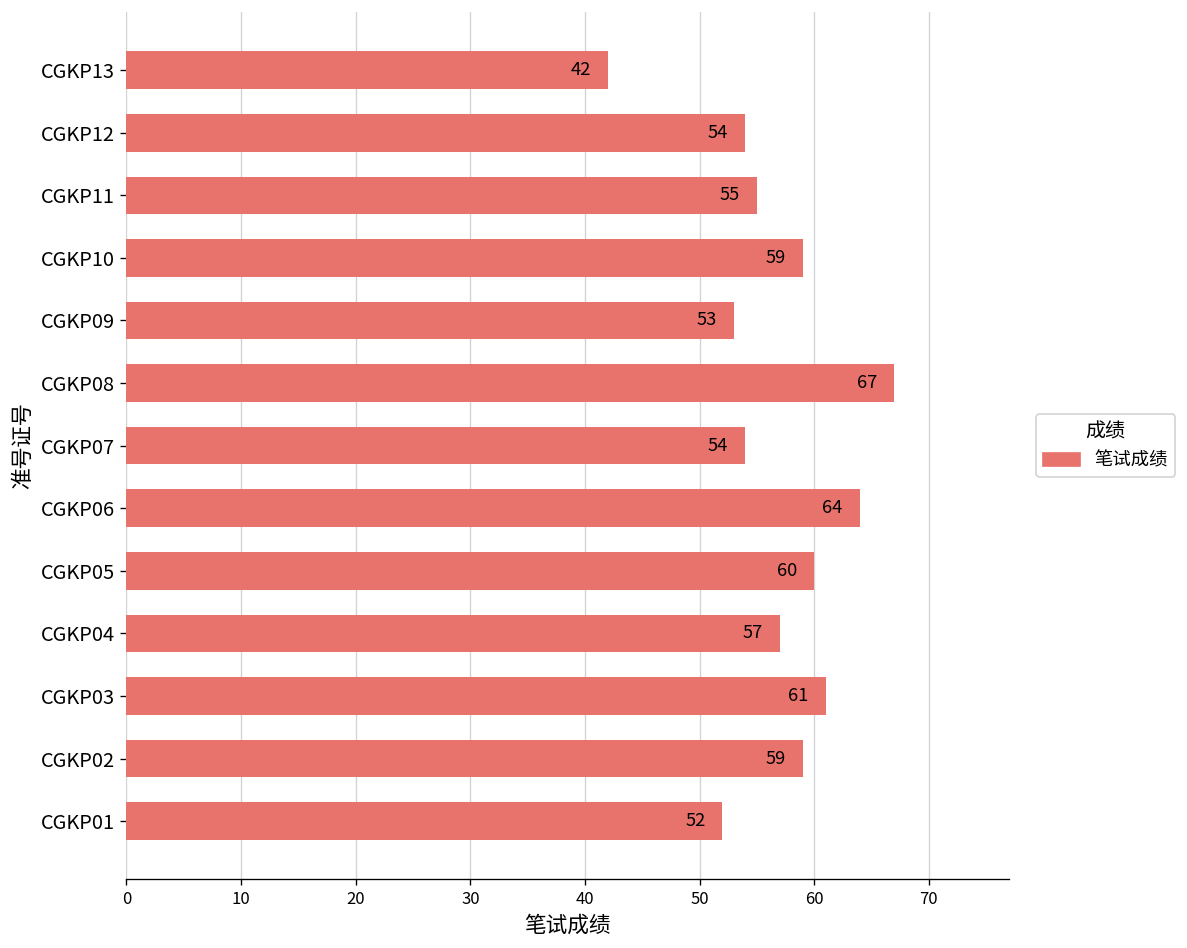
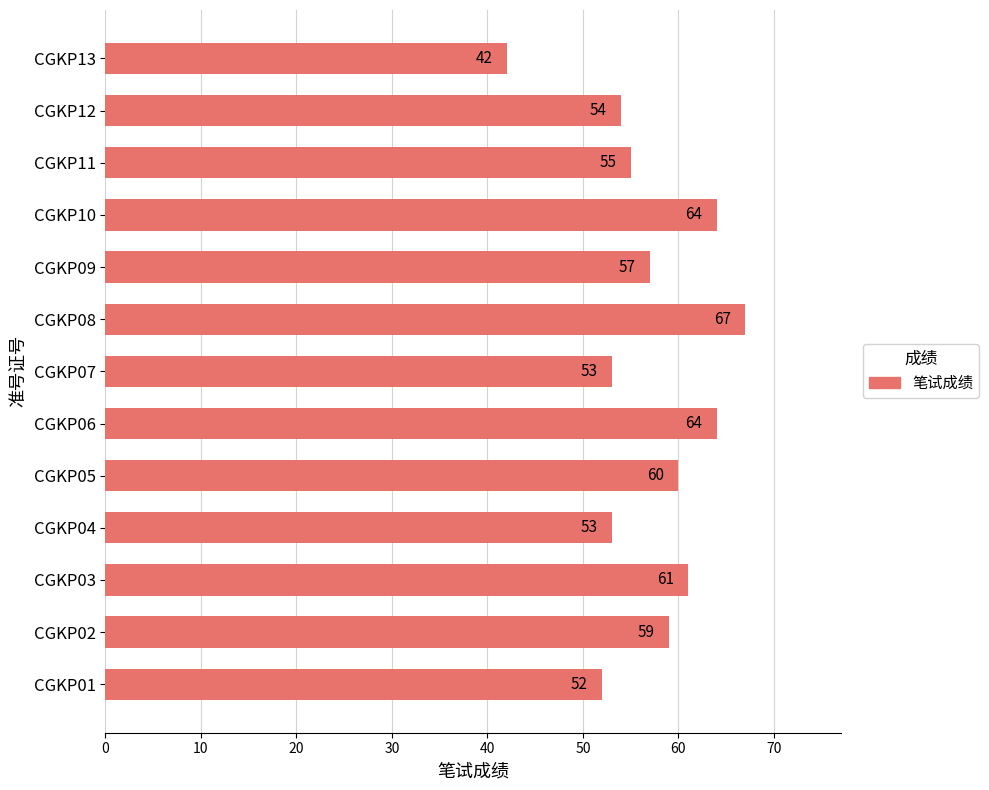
CGKP10: 59 -> 64
CGKP09: 53 -> 57
CGKP07: 54 -> 53
CGKP04: 57 -> 53
